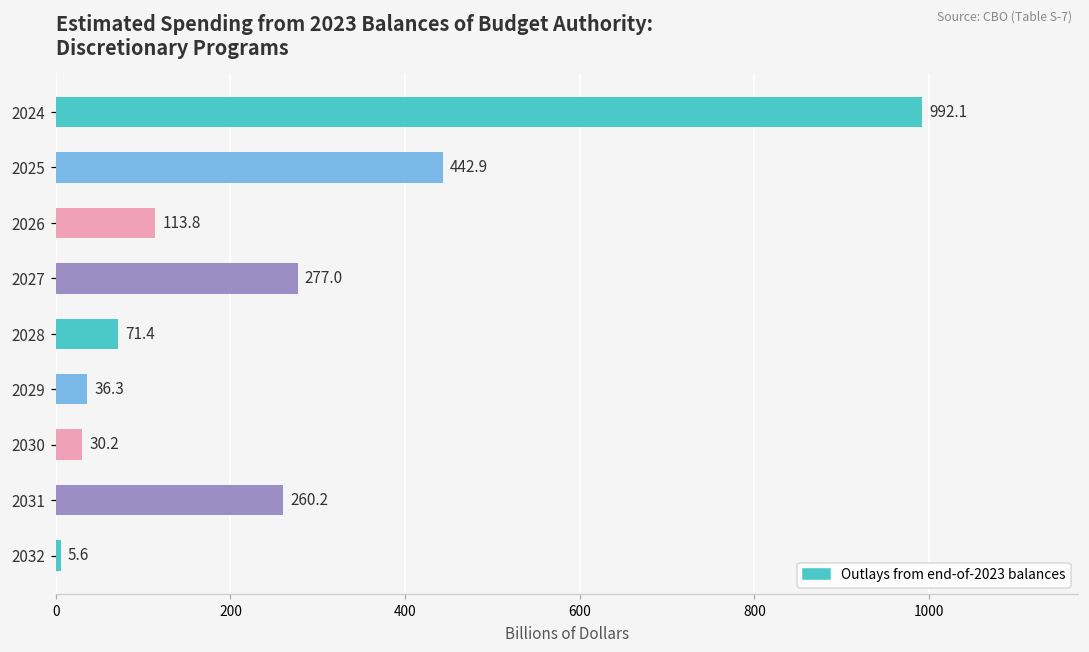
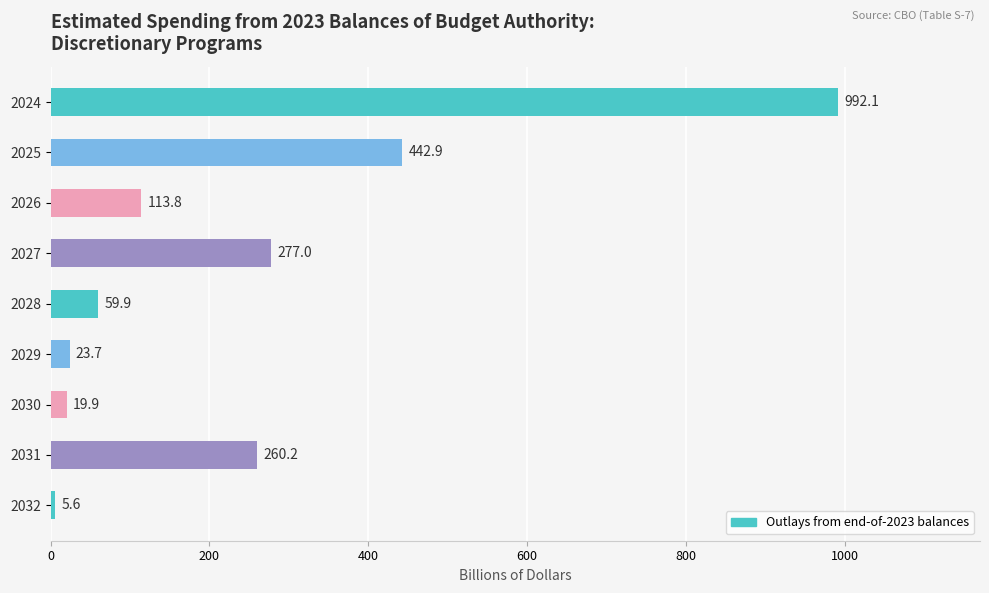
2028: 71.4 -> 59.9
2029: 36.3 -> 23.7
2030: 30.2 -> 19.9
